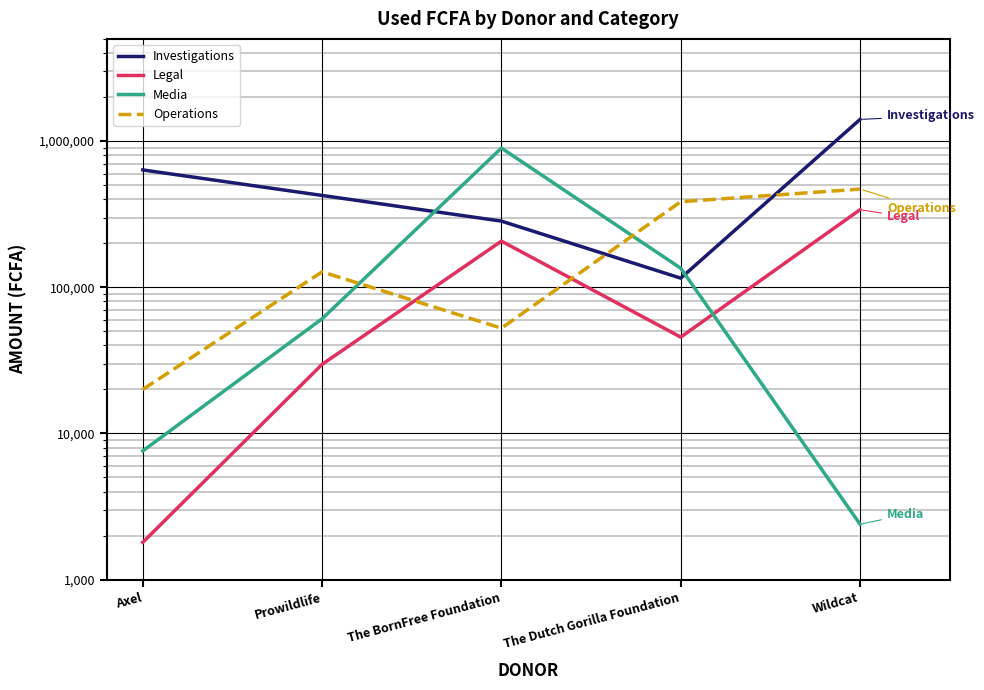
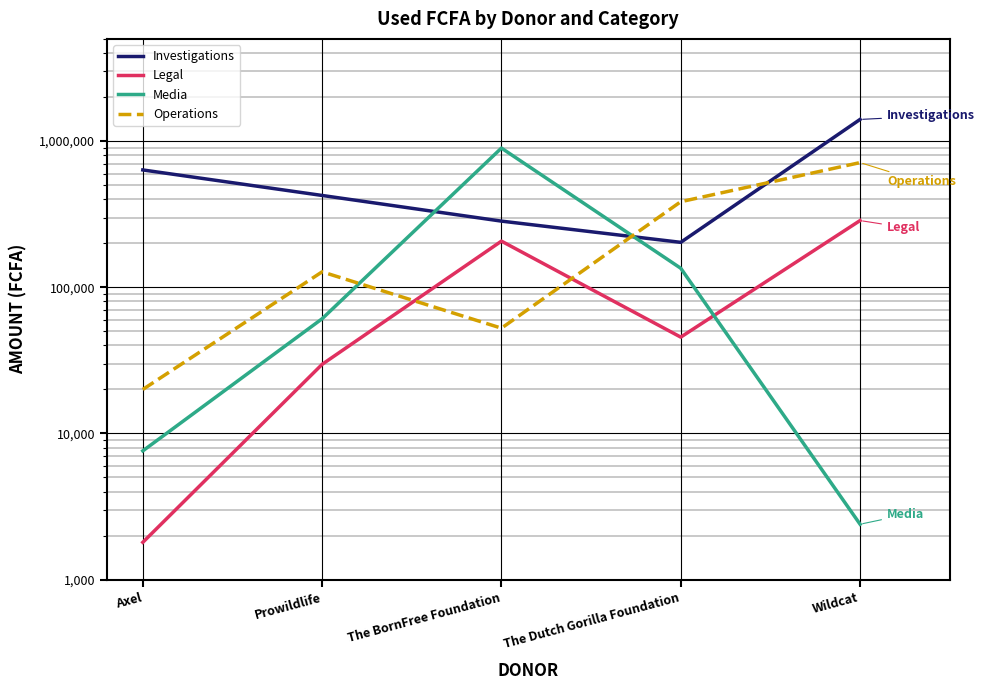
Investigations, The Dutch Gorilla Foundation: 120,000 -> 200,000
Legal, Wildcat: 340,000 -> 290,000
Operations, Wildcat: 470,000 -> 700,000
